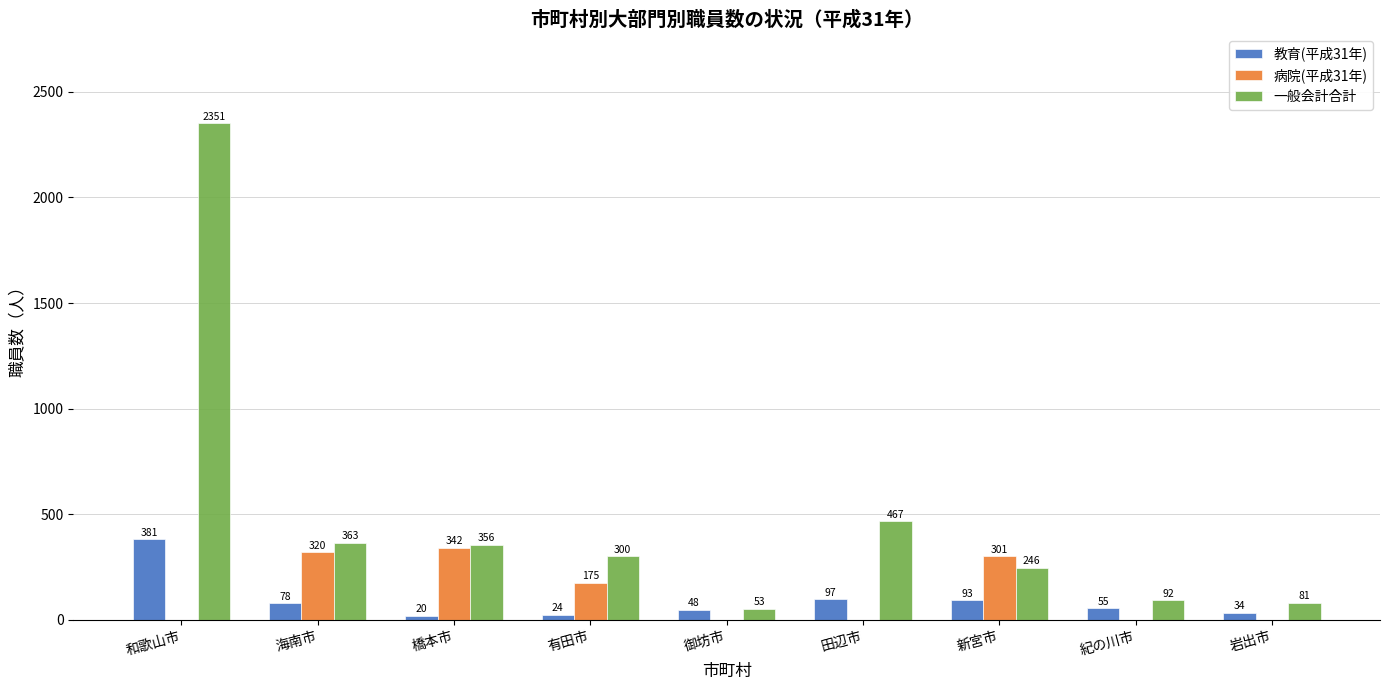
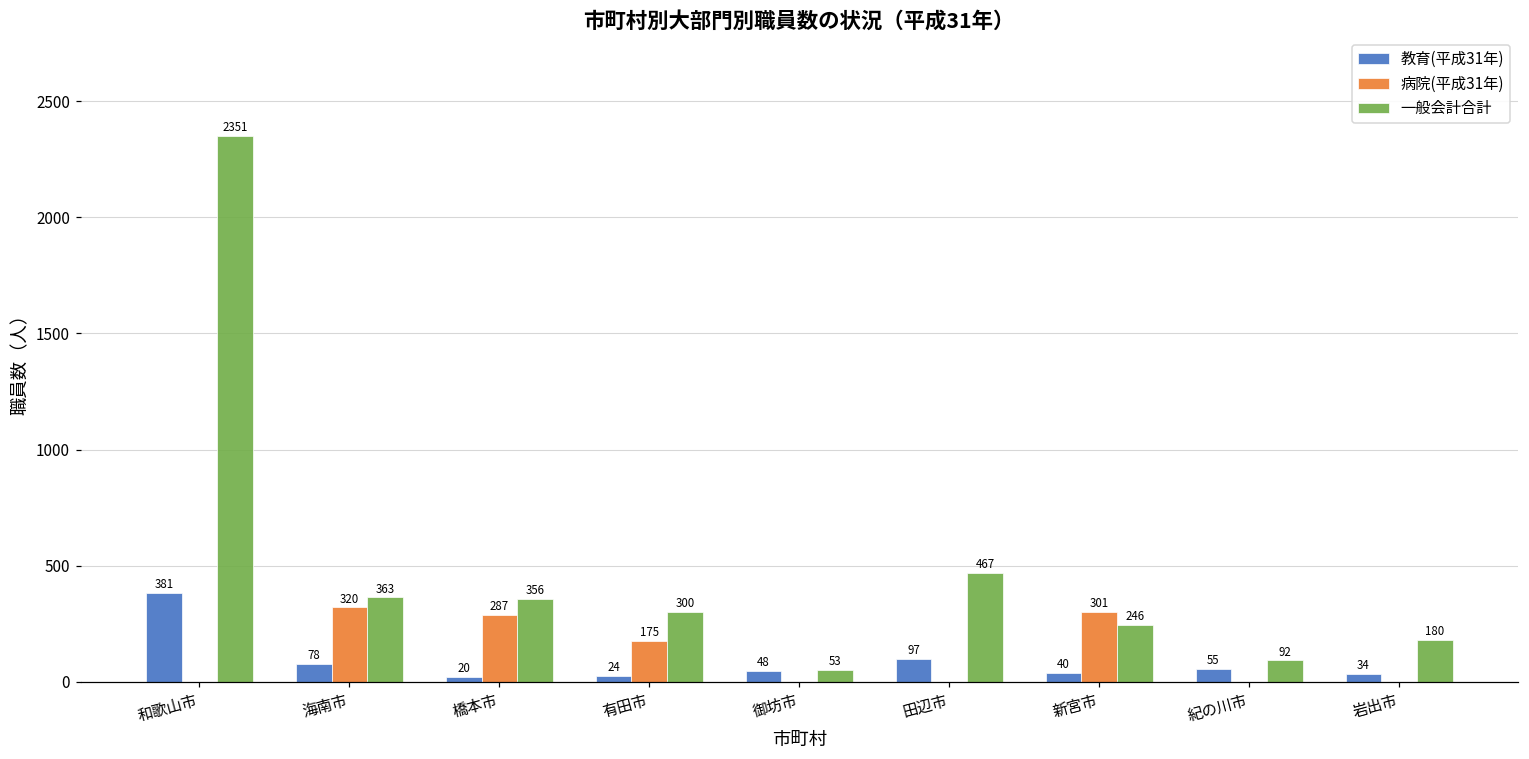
病院(平成31年), 橋本市: 342 -> 287
教育(平成31年), 新宮市: 93 -> 40
一般会計合計, 岩出市: 81 -> 180
